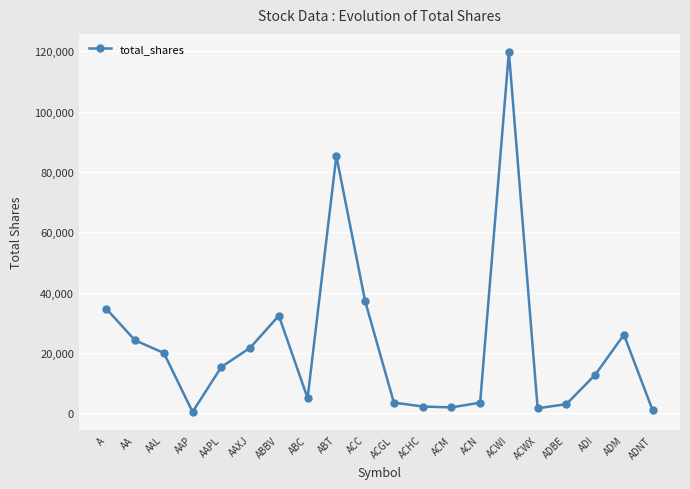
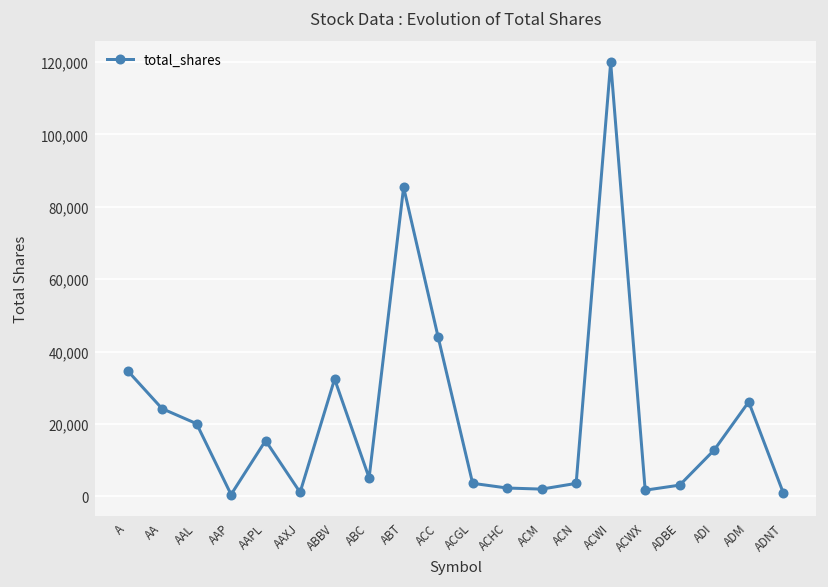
AAXJ: 22,000 -> 1,000
ACC: 37,000 -> 44,000
